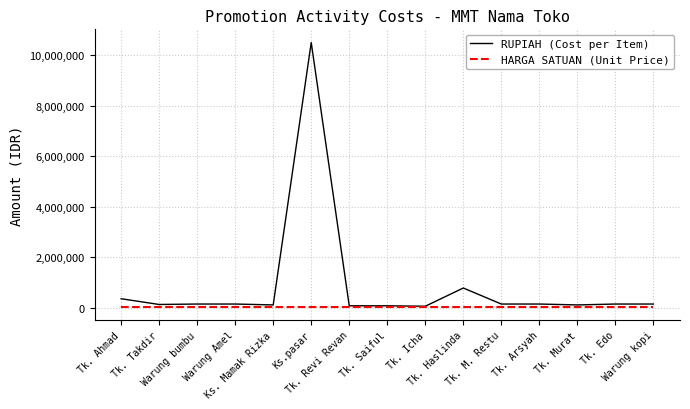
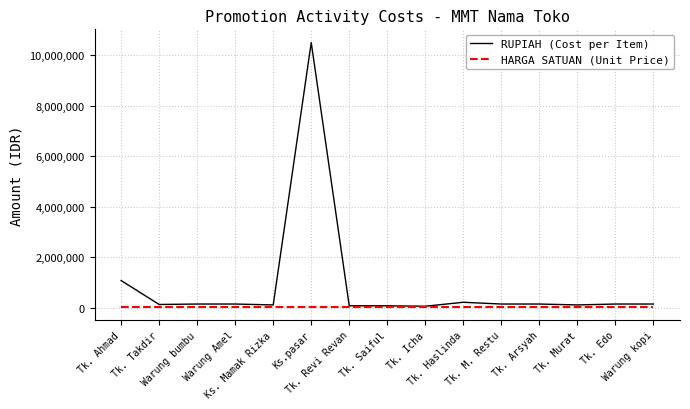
RUPIAH (Cost per Item), Tk. Ahmad: 400,000 -> 1,100,000
RUPIAH (Cost per Item), Tk. Haslinda: 800,000 -> 200,000
